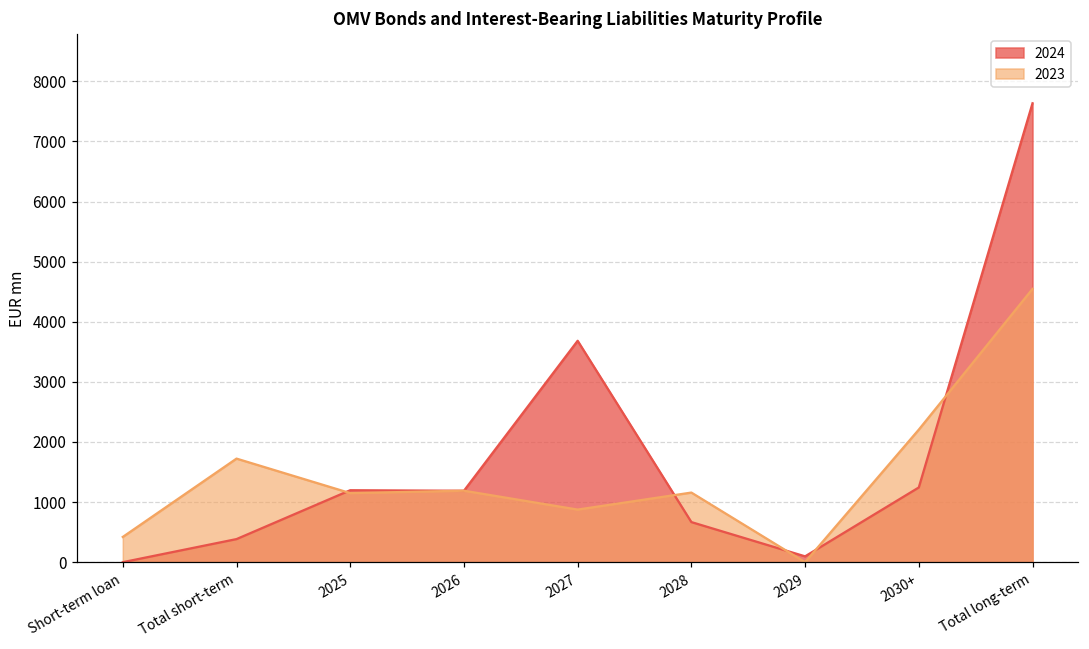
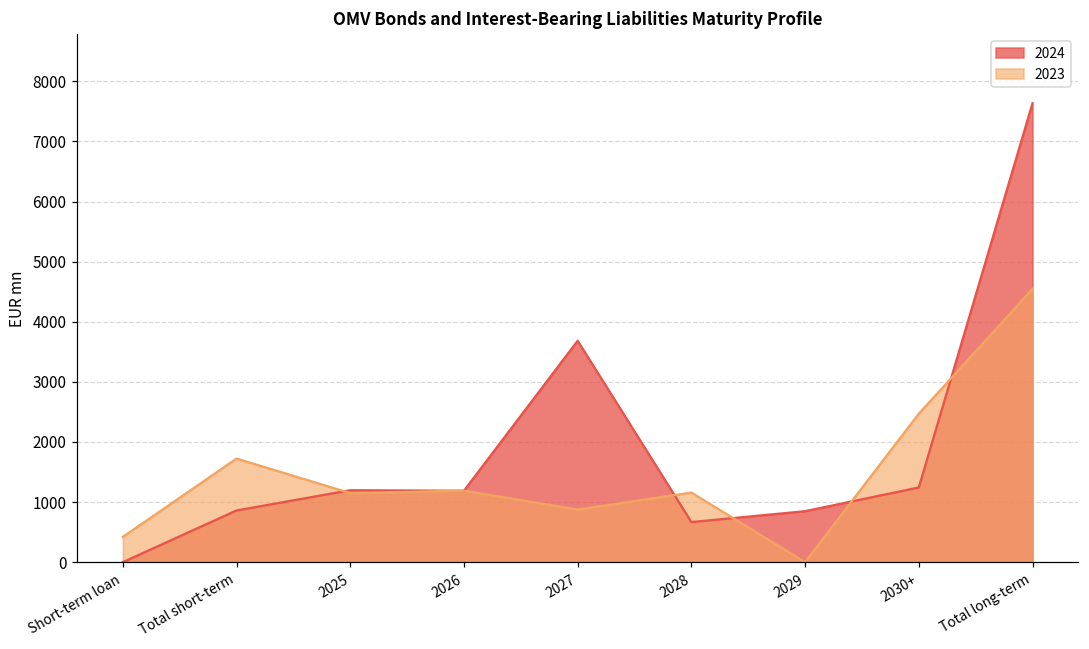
2024, Total short-term: 400 -> 900
2024, 2029: 100 -> 800
2023, 2030+: 2200 -> 2500
